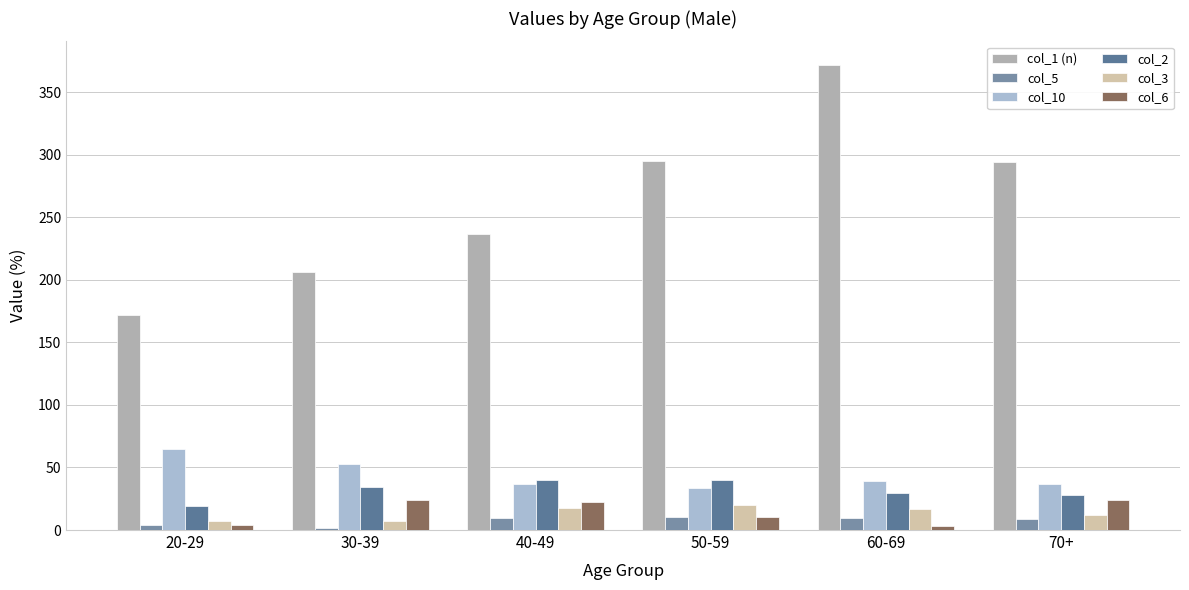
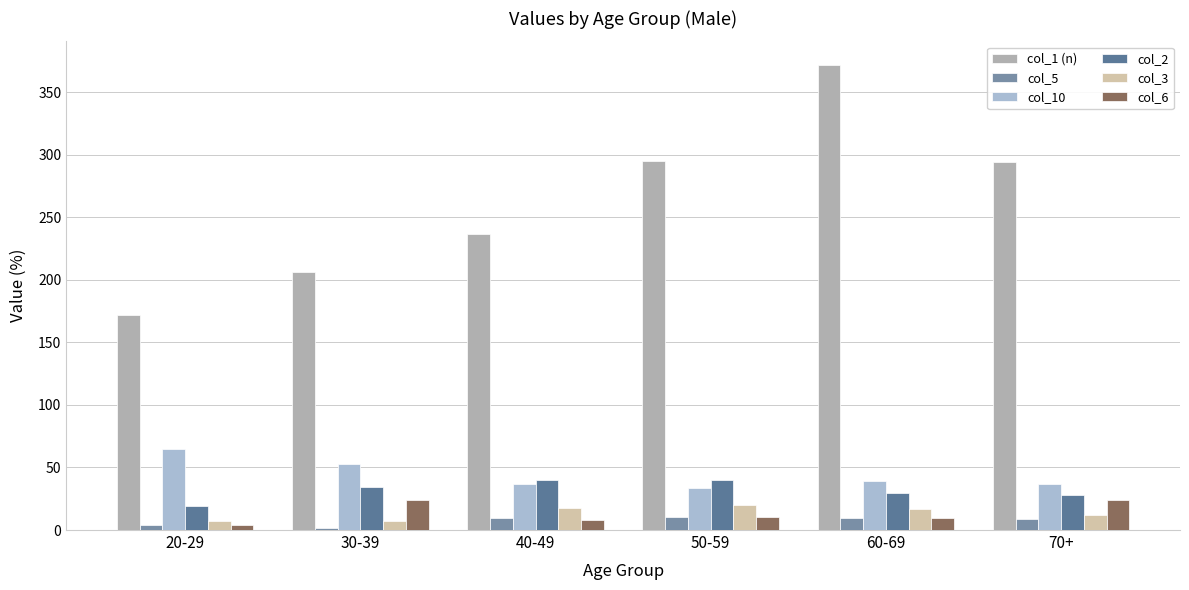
col_6, 40-49: 22 -> 8
col_6, 60-69: 3 -> 10
